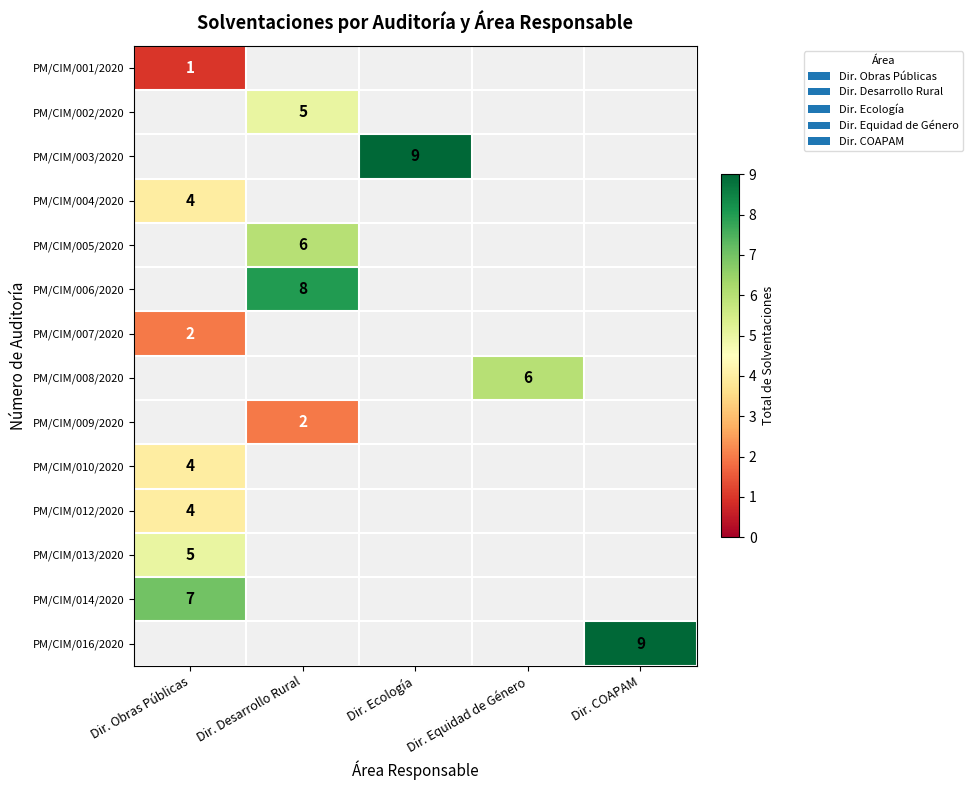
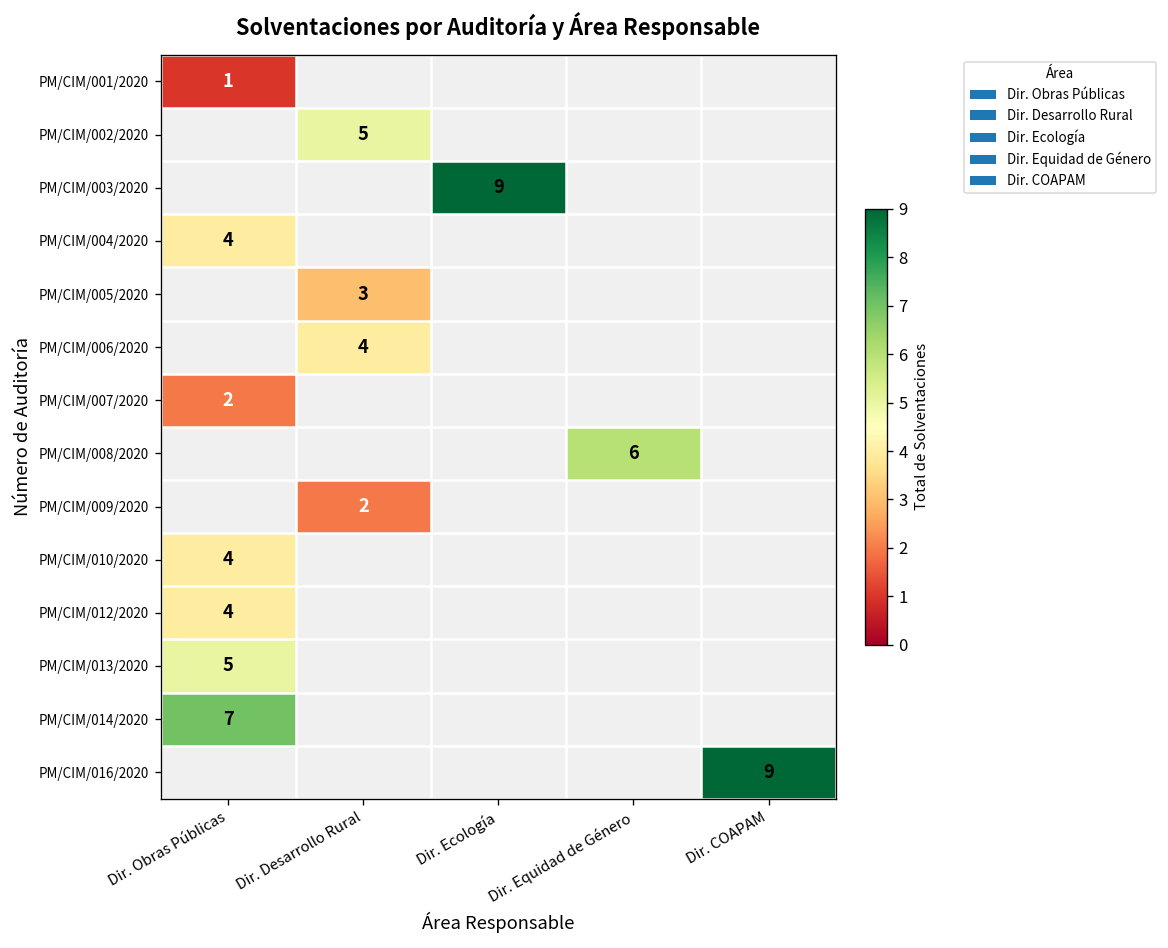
PM/CIM/005/2020, Dir. Desarrollo Rural: 6 -> 3
PM/CIM/006/2020, Dir. Desarrollo Rural: 8 -> 4
